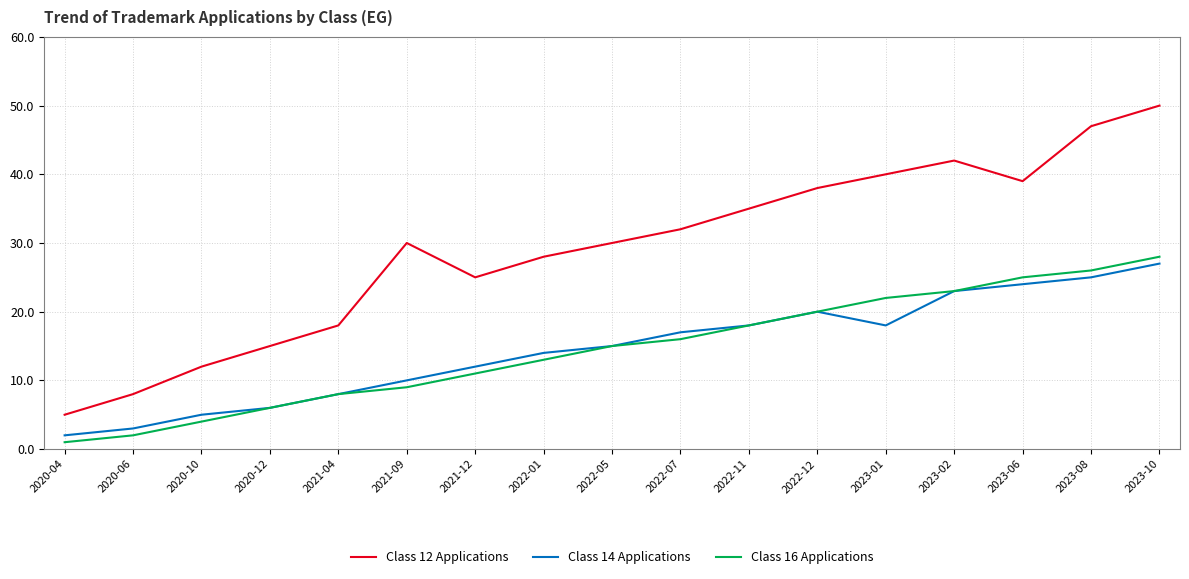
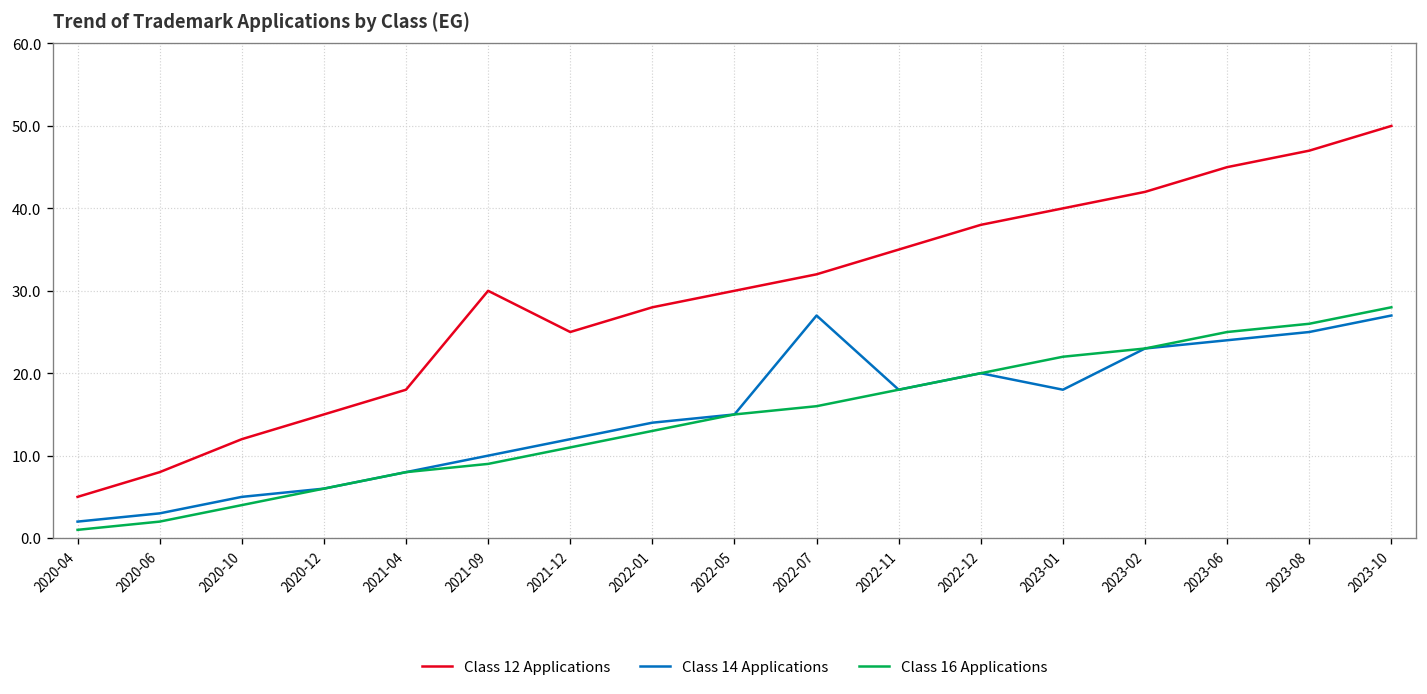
Class 14 Applications, 2022-07: 17 -> 27
Class 12 Applications, 2023-06: 39 -> 45
